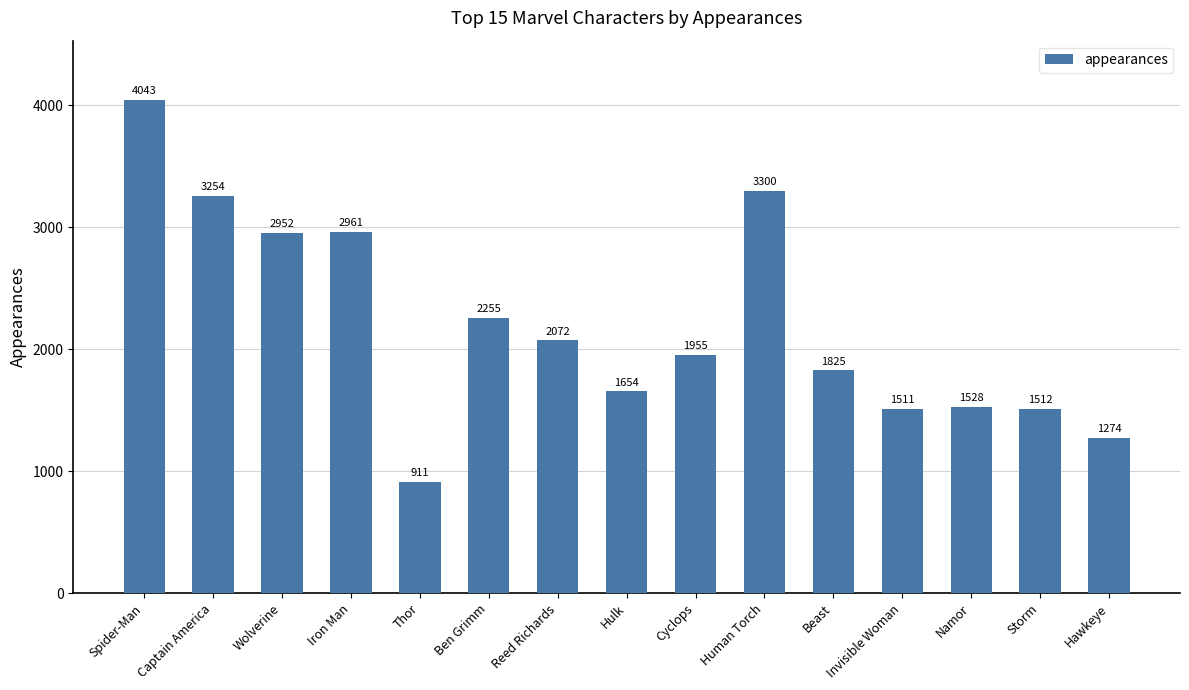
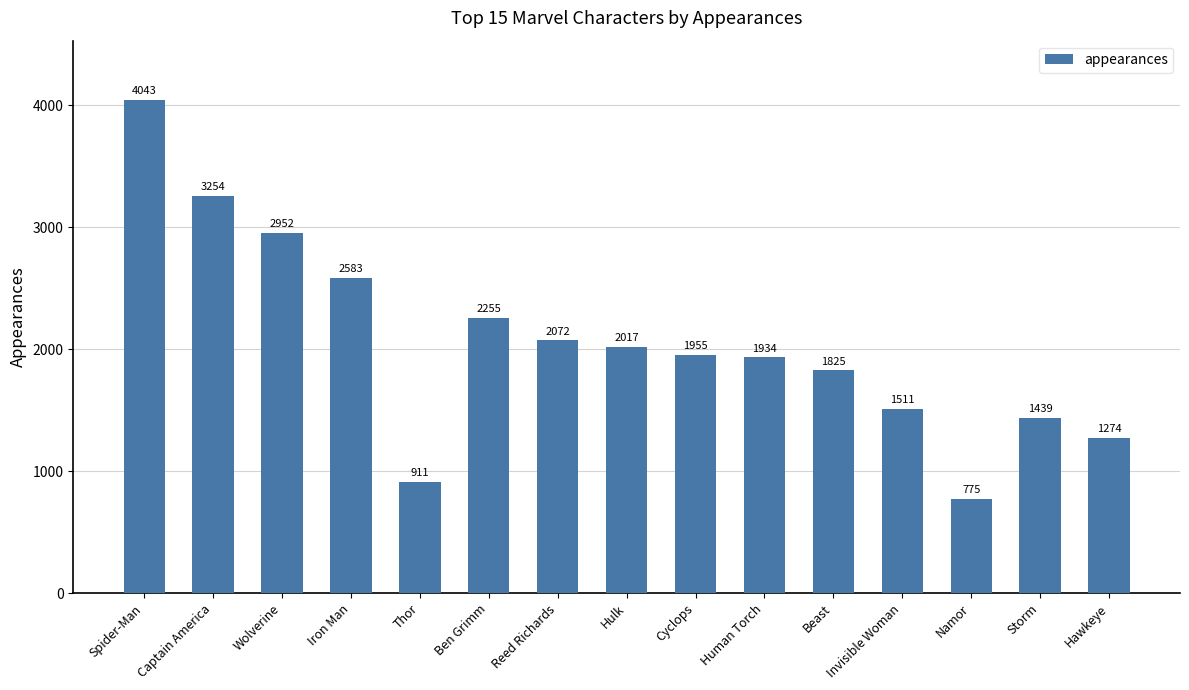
Iron Man: 2961 -> 2583
Hulk: 1654 -> 2017
Human Torch: 3300 -> 1934
Namor: 1528 -> 775
Storm: 1512 -> 1439
